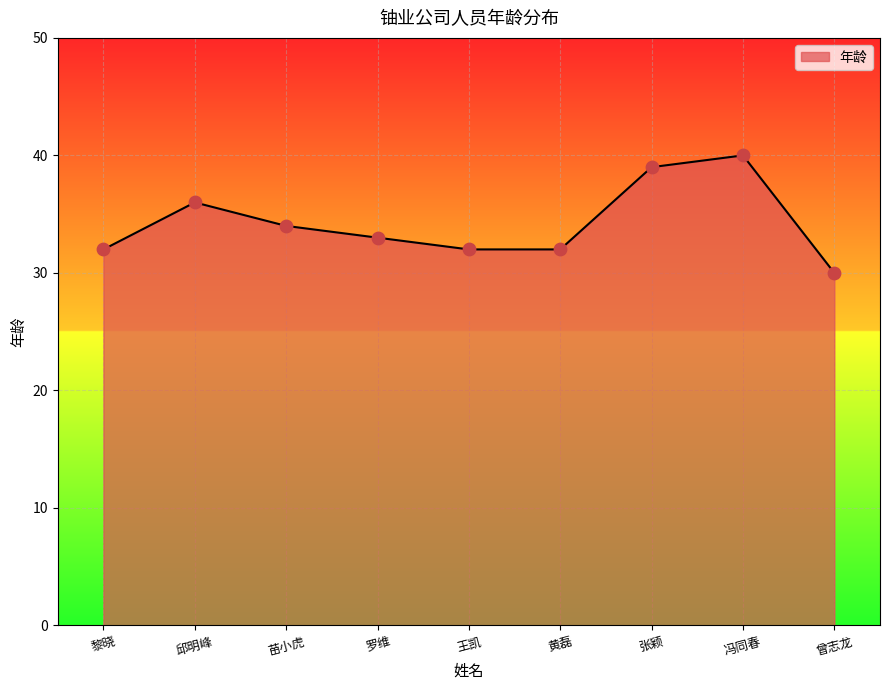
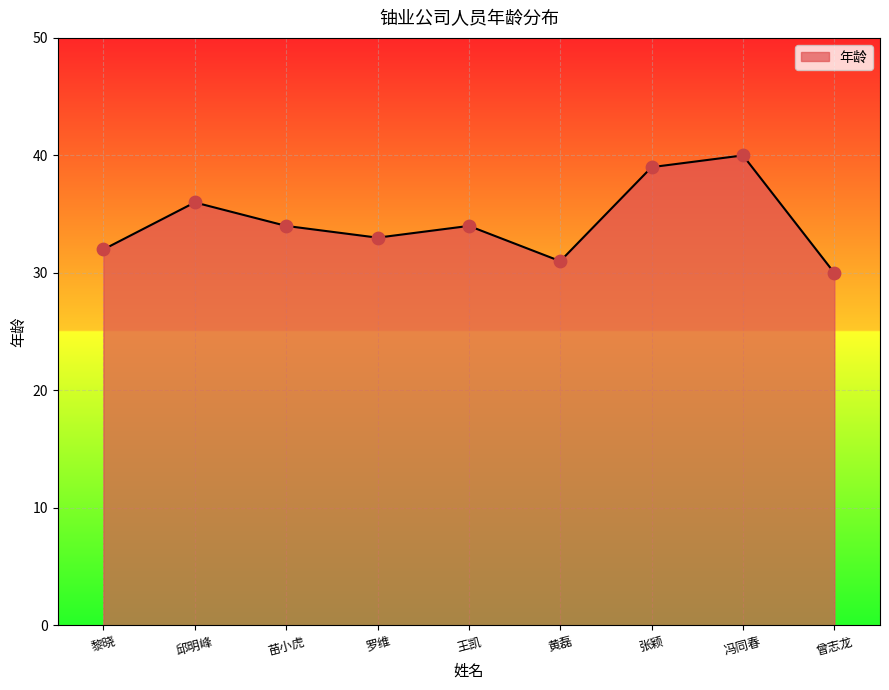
王凯: 32 -> 34
黄磊: 32 -> 31
